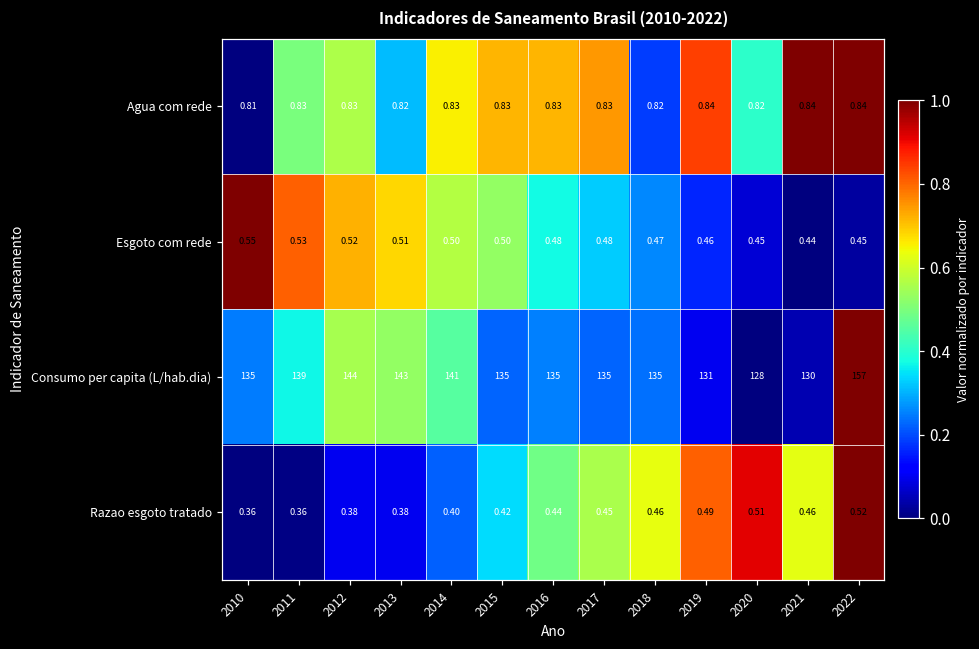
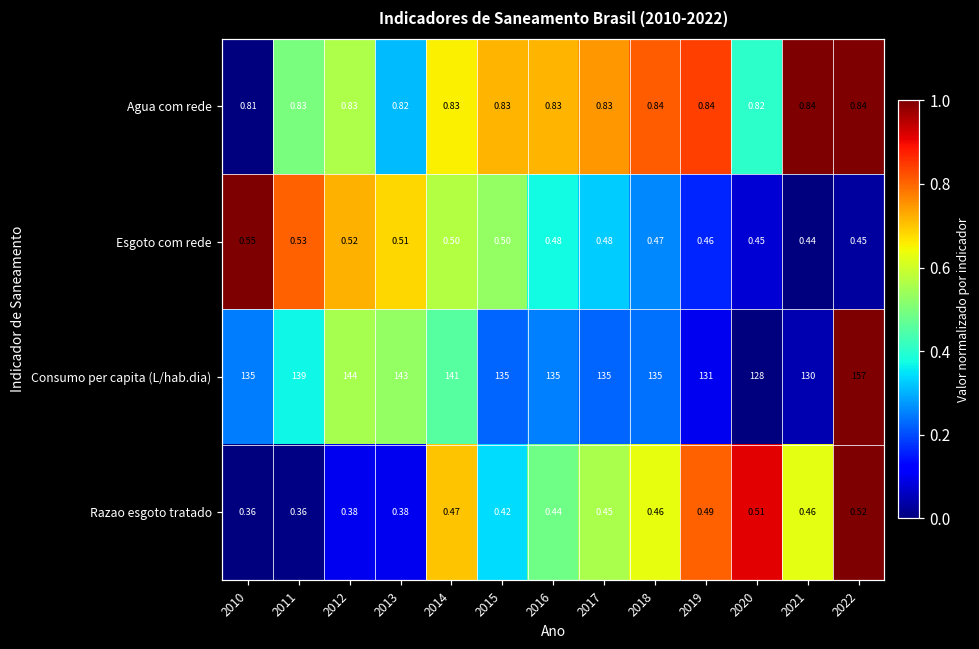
Agua com rede, 2018: 0.82 -> 0.84
Razao esgoto tratado, 2014: 0.40 -> 0.47
